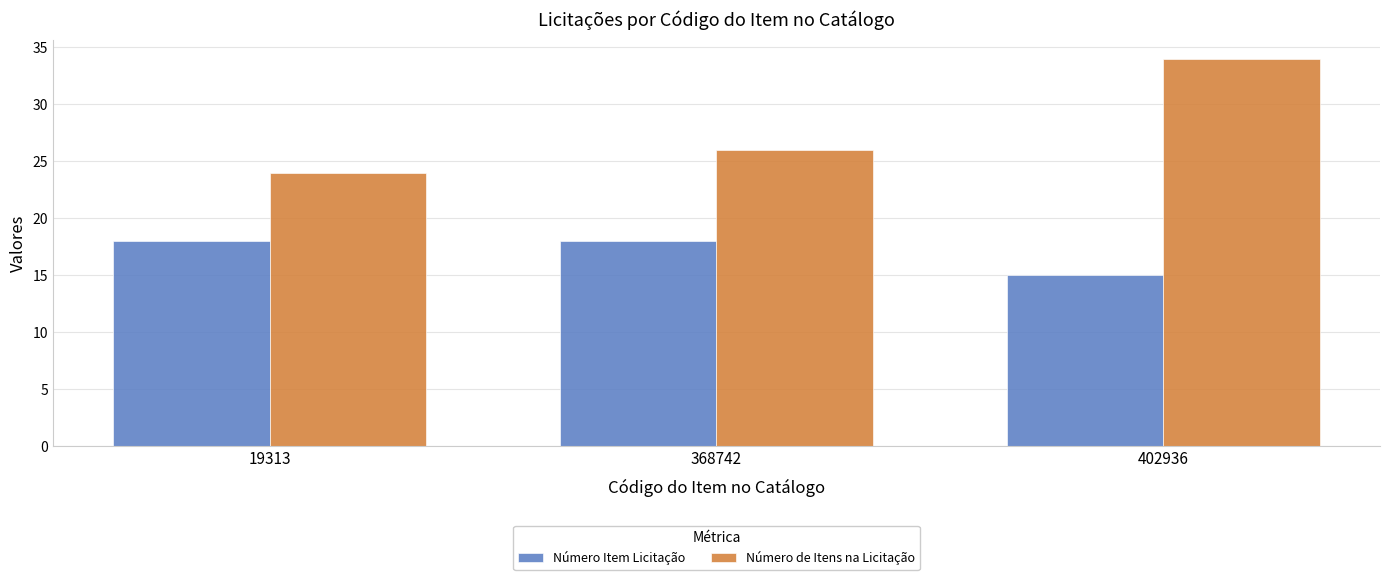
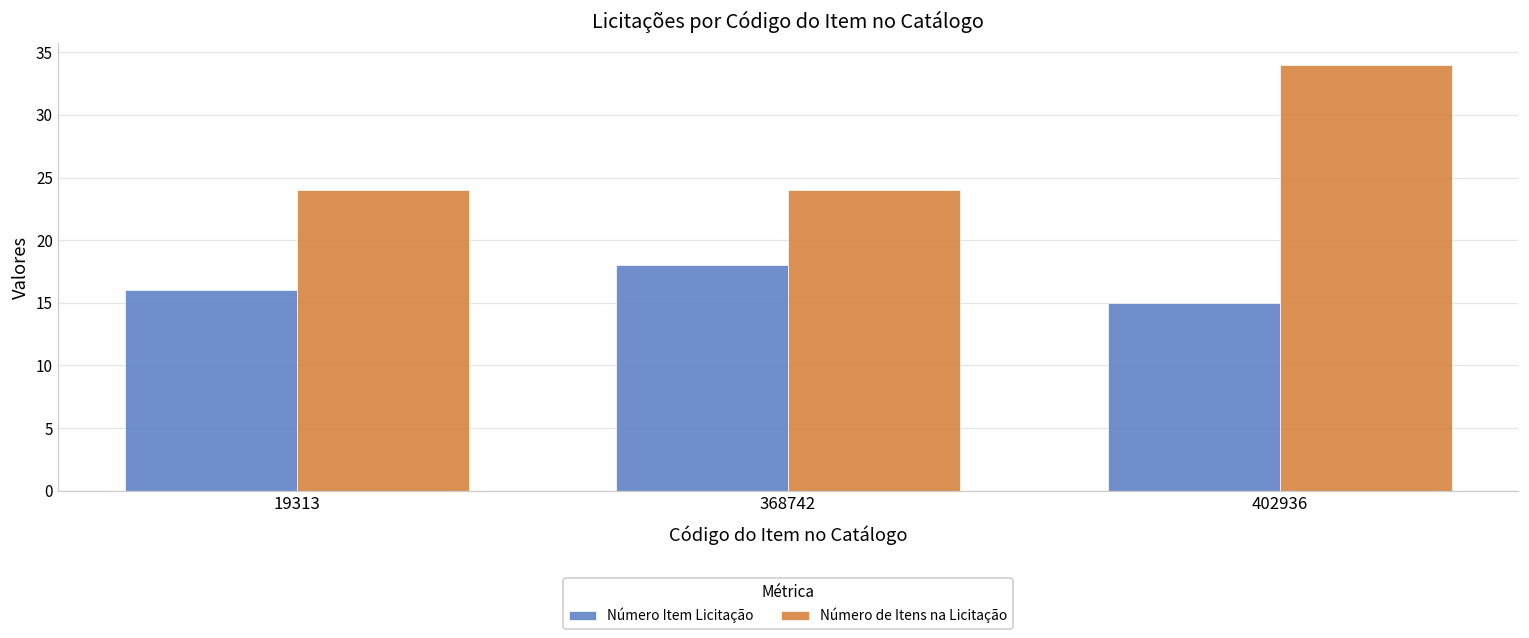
Número Item Licitação, 19313: 18 -> 16
Número de Itens na Licitação, 368742: 26 -> 24
